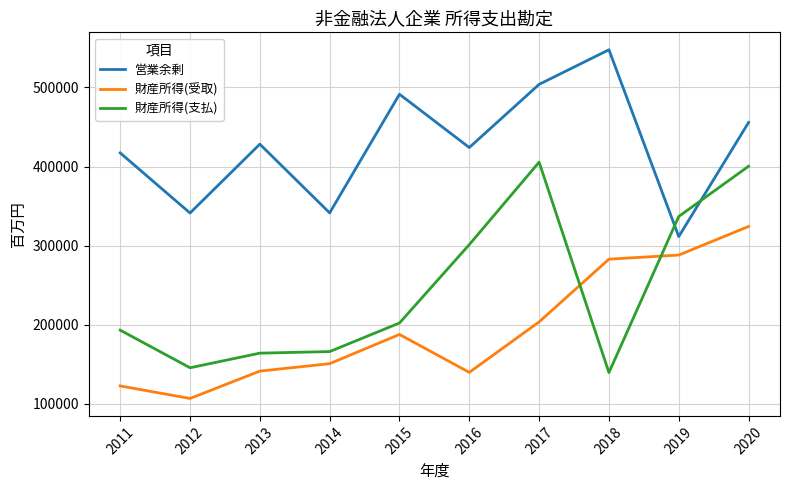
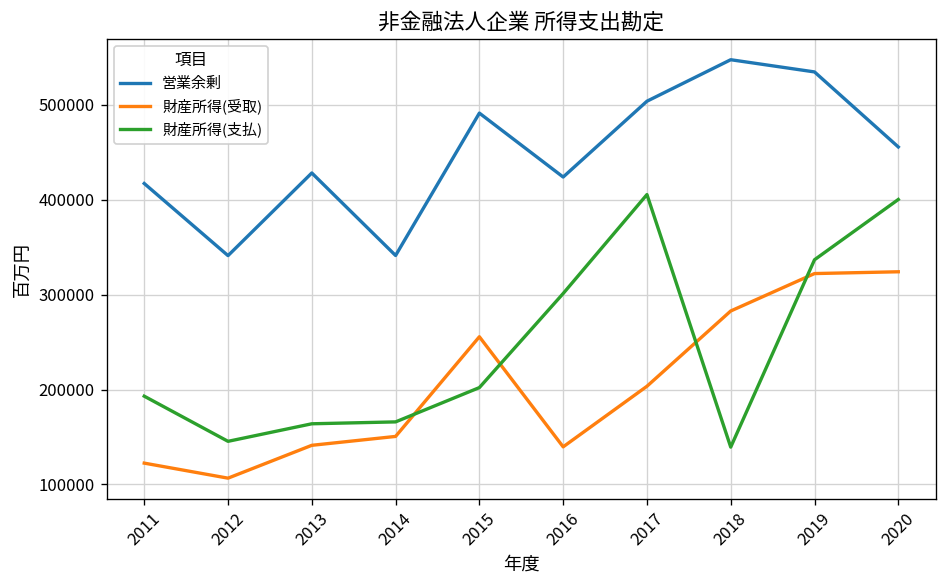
財産所得(受取), 2015: 190000 -> 260000
営業余剰, 2019: 310000 -> 530000
財産所得(受取), 2019: 290000 -> 320000
